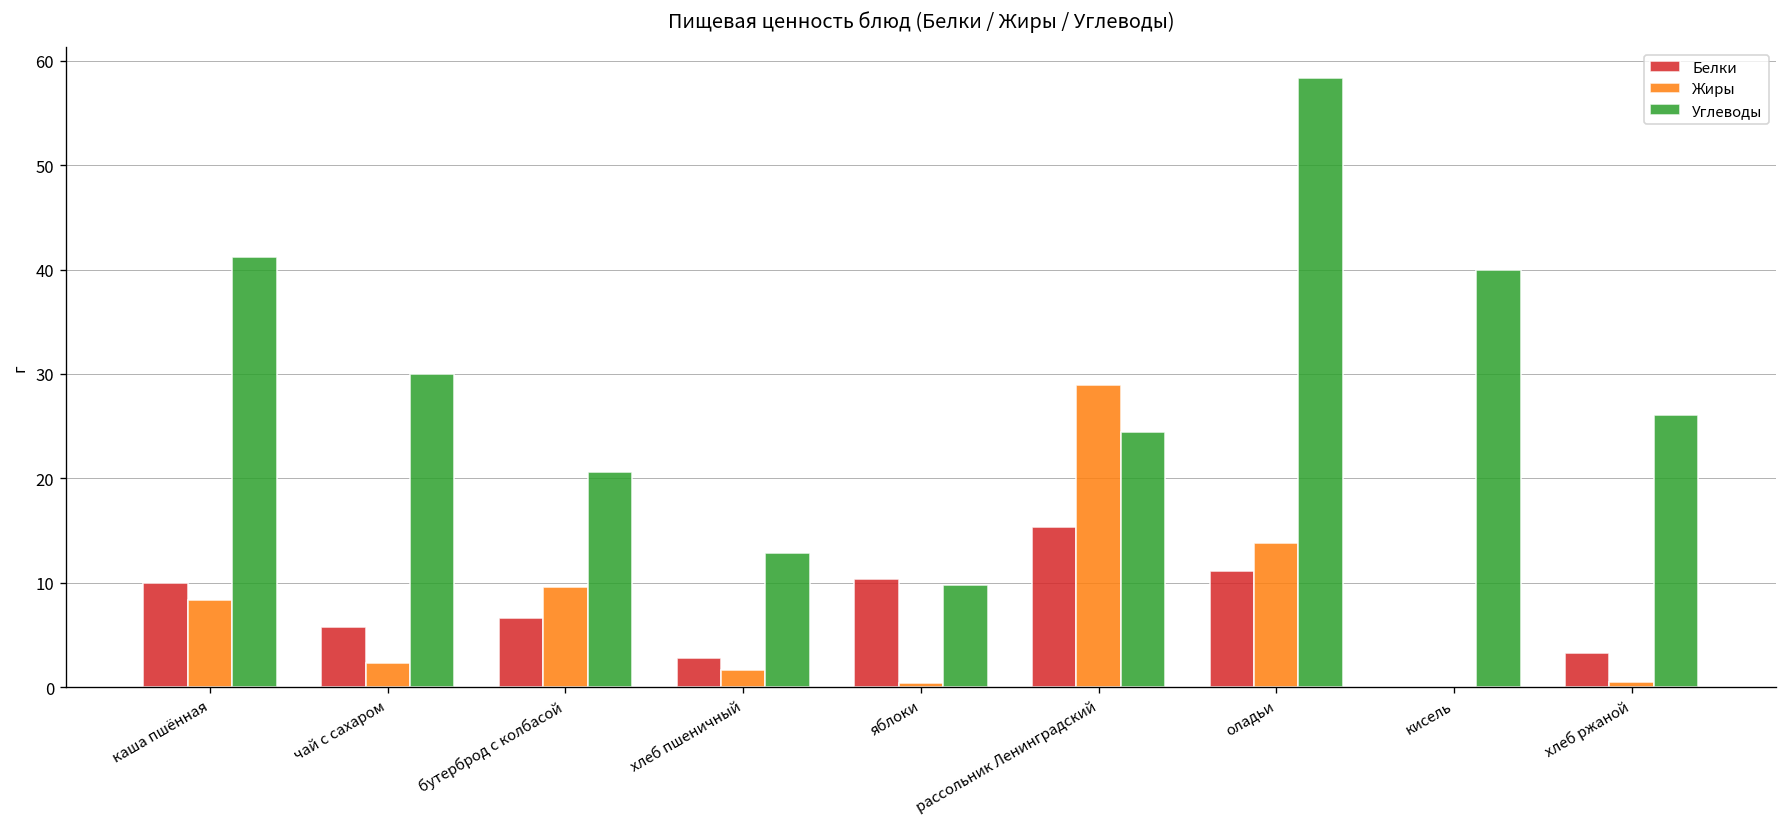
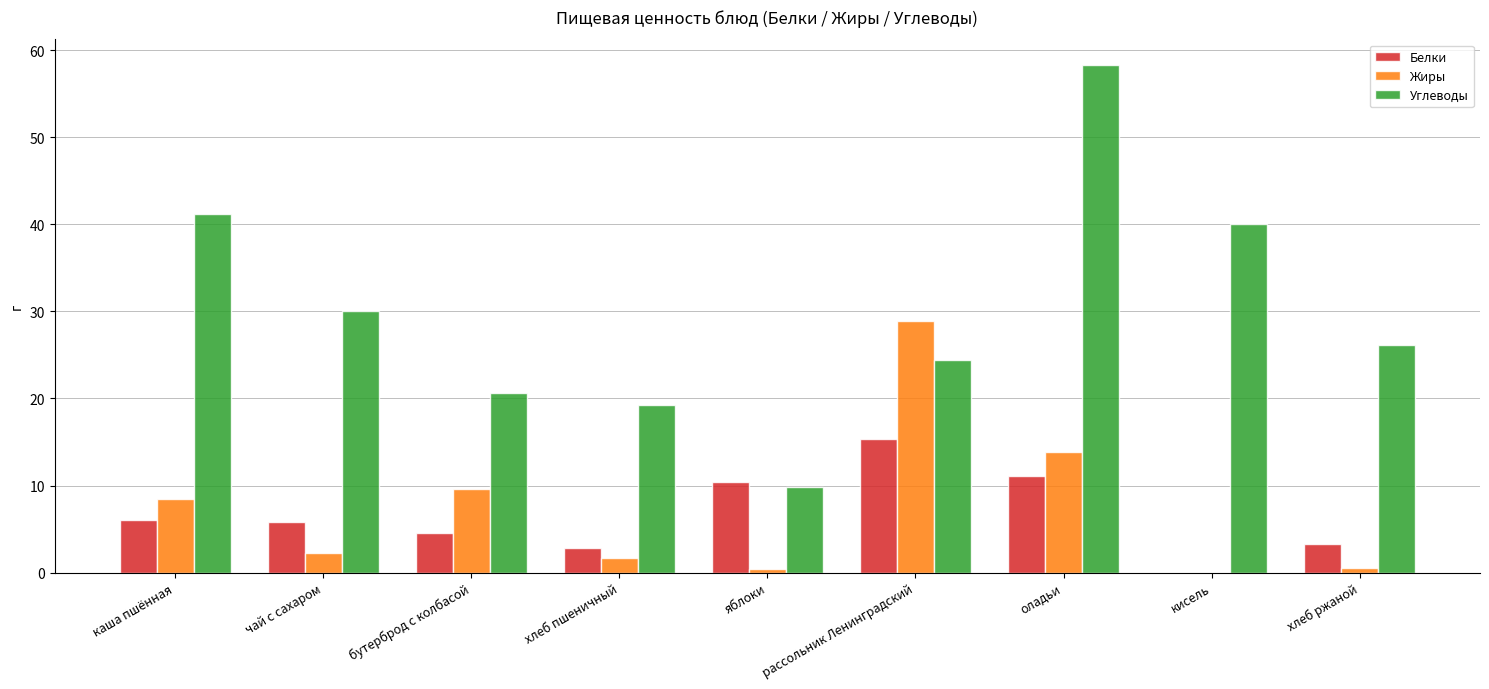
Белки, каша пшённая: 10 -> 6
Белки, бутерброд с колбасой: 7 -> 5
Углеводы, хлеб пшеничный: 13 -> 19
